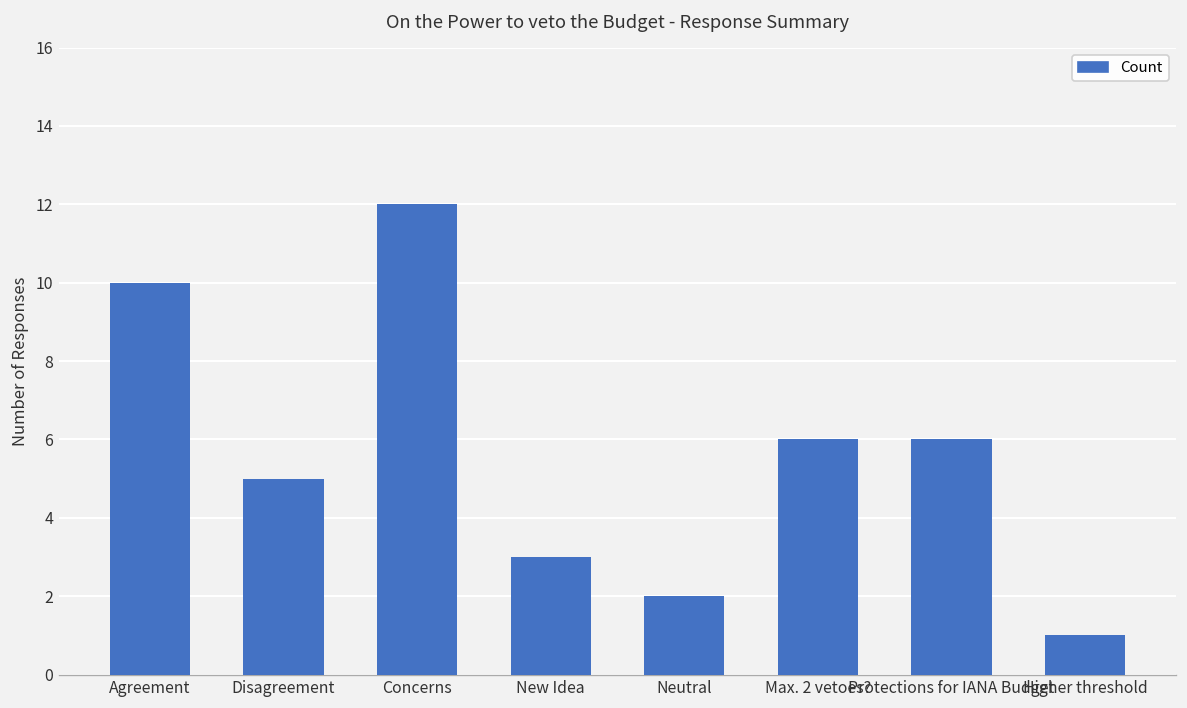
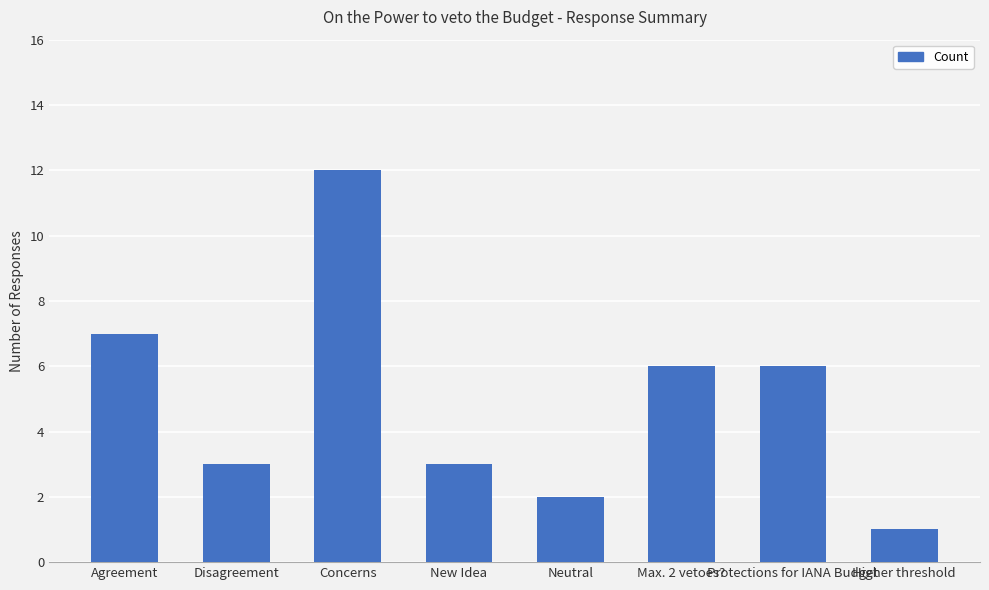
Agreement: 10 -> 7
Disagreement: 5 -> 3
